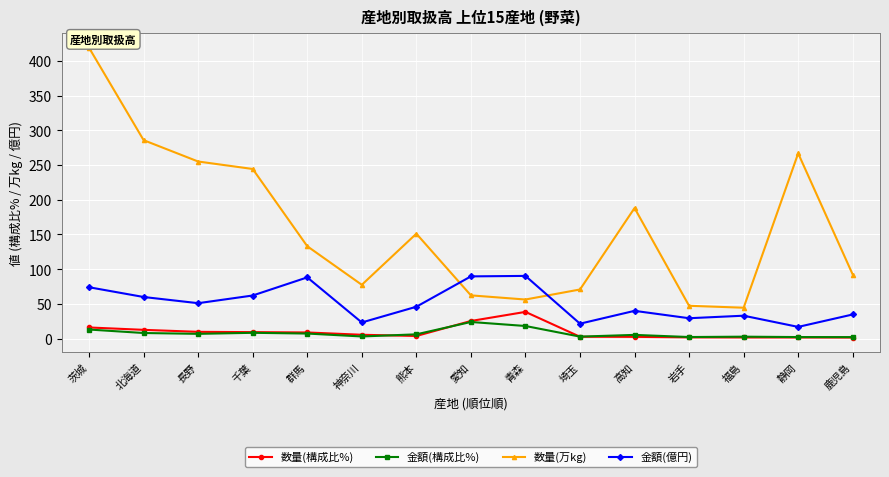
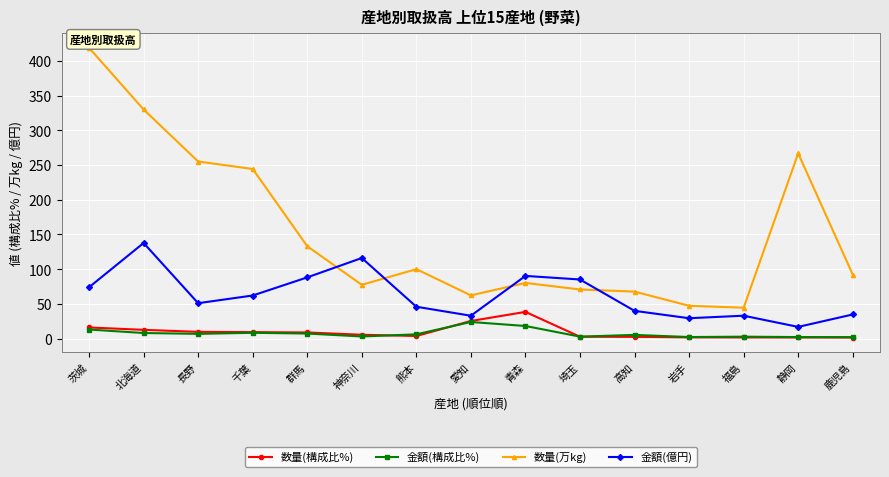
数量(万kg), 北海道: 290 -> 330
金額(億円), 北海道: 60 -> 140
金額(億円), 神奈川: 20 -> 120
数量(万kg), 熊本: 150 -> 100
金額(億円), 愛知: 90 -> 30
数量(万kg), 青森: 60 -> 80
金額(億円), 埼玉: 20 -> 90
数量(万kg), 高知: 190 -> 70
